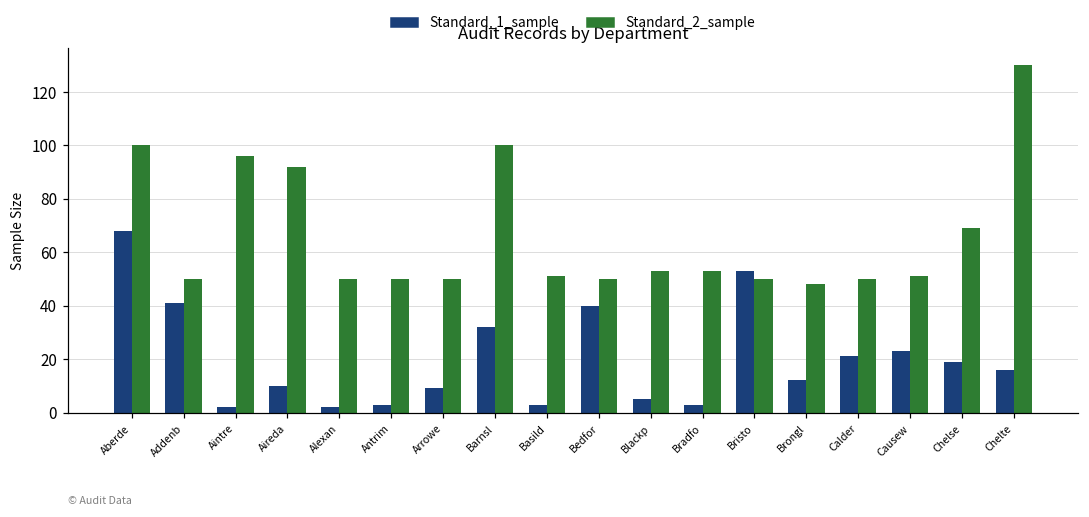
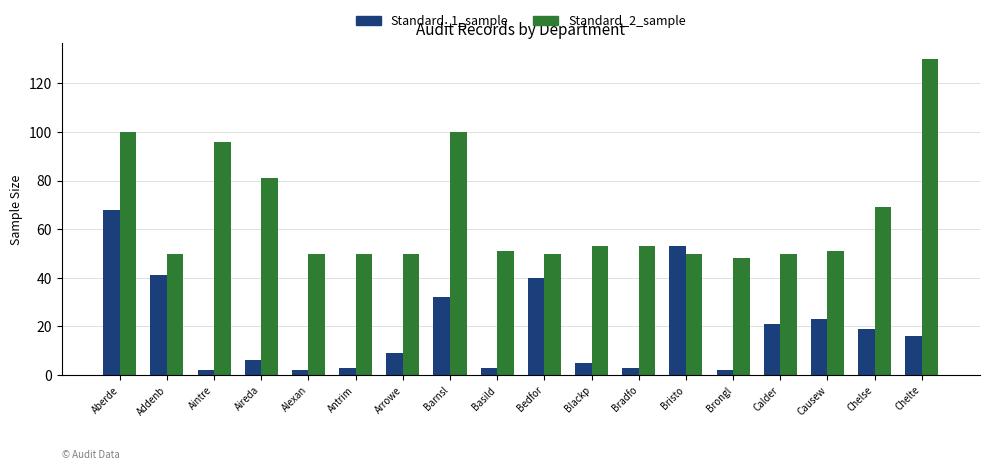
Standard_1_sample, Aireda: 10 -> 6
Standard_2_sample, Aireda: 92 -> 81
Standard_1_sample, Brongl: 12 -> 2
